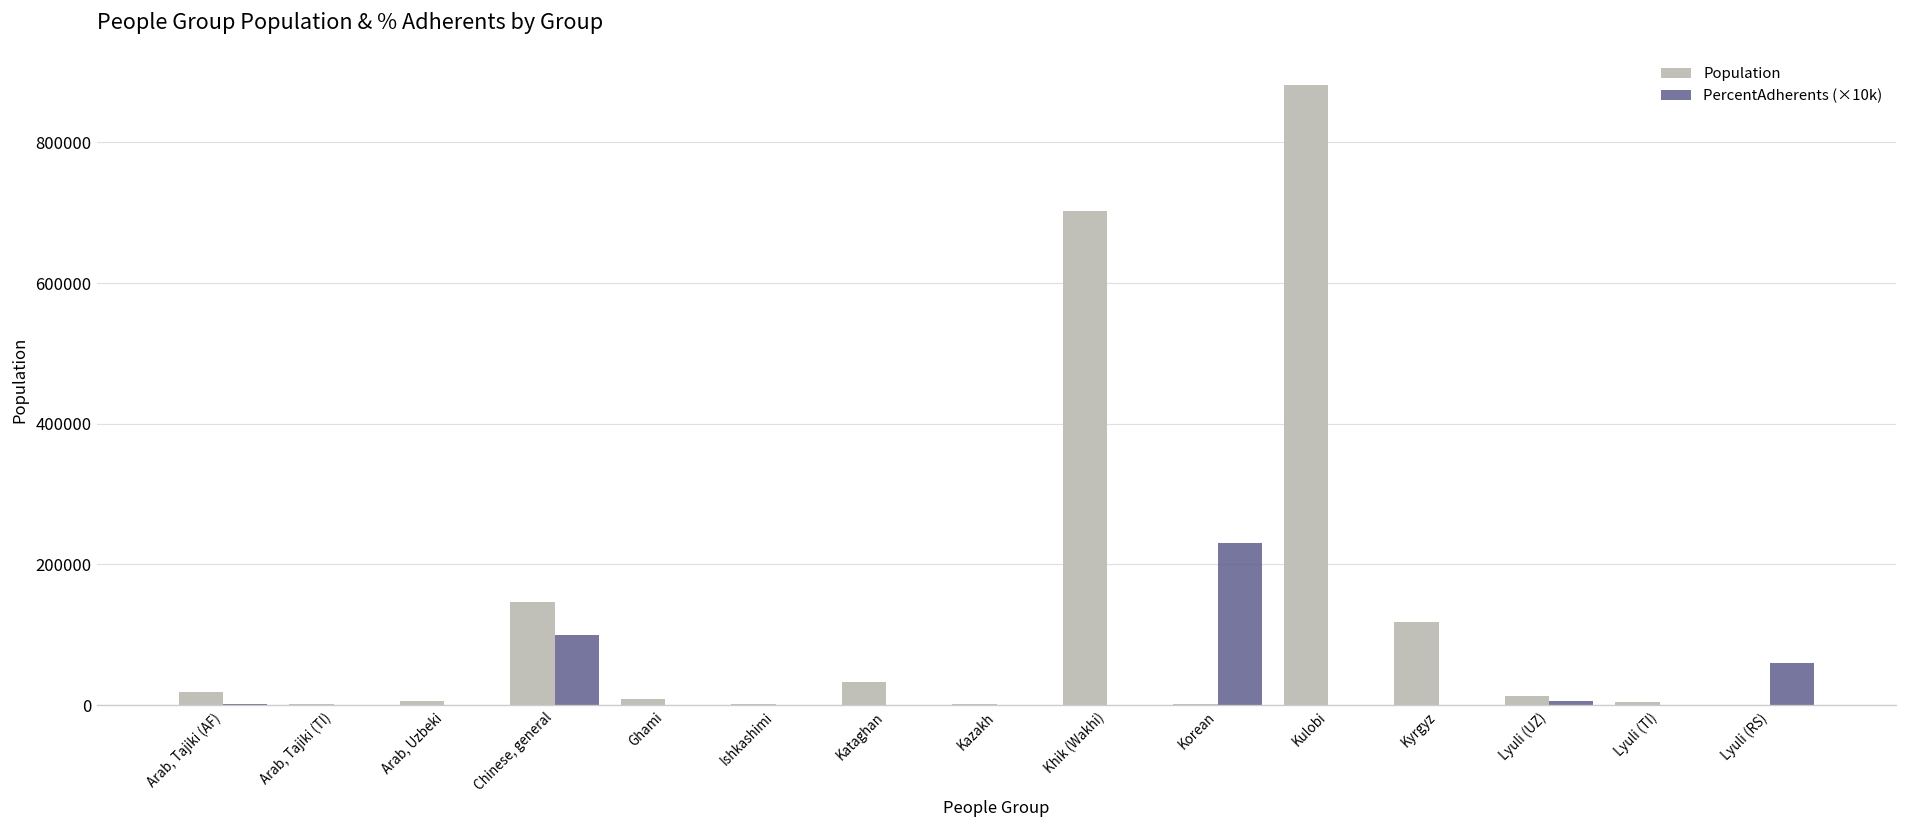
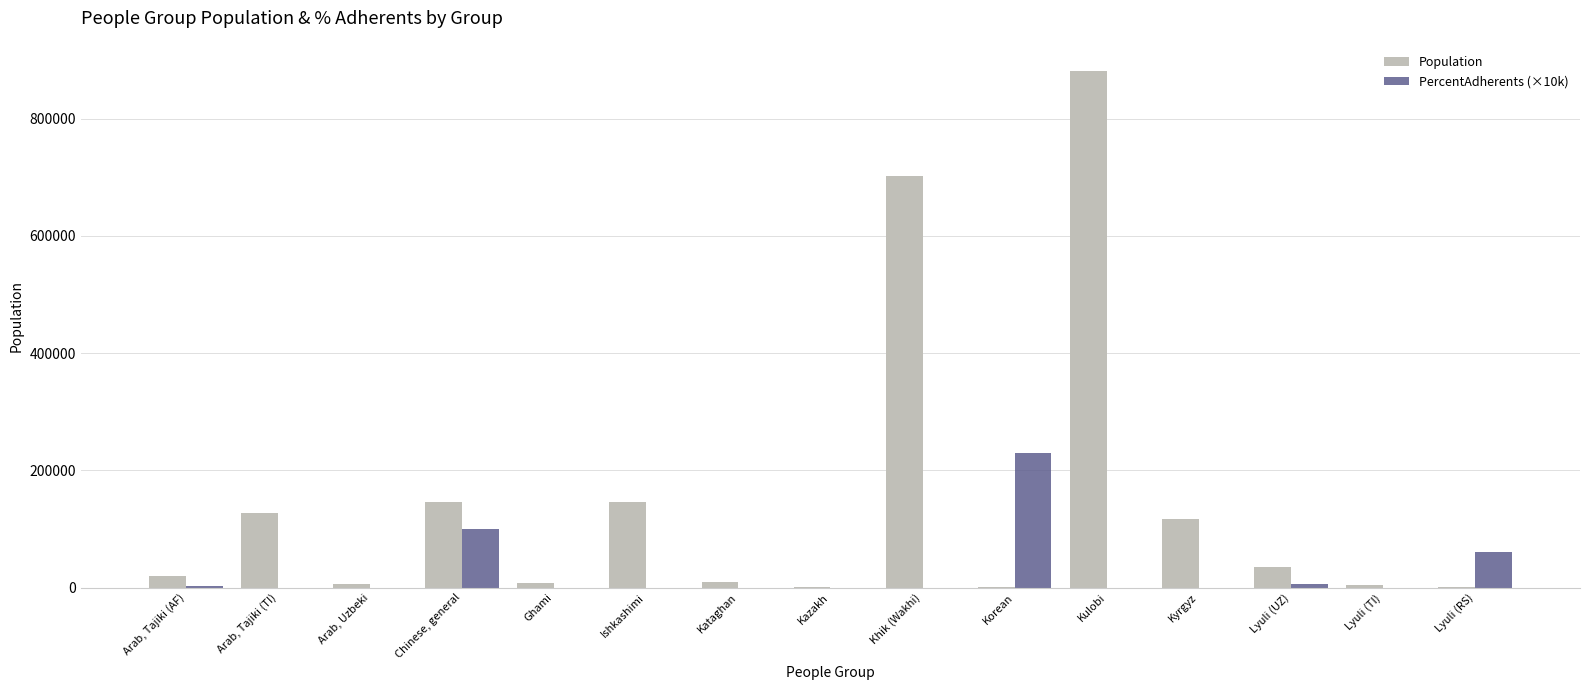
Population, Arab, Tajiki (TI): 0 -> 130000
Population, Ishkashimi: 0 -> 150000
Population, Kataghan: 30000 -> 10000
Population, Lyuli (UZ): 10000 -> 30000
